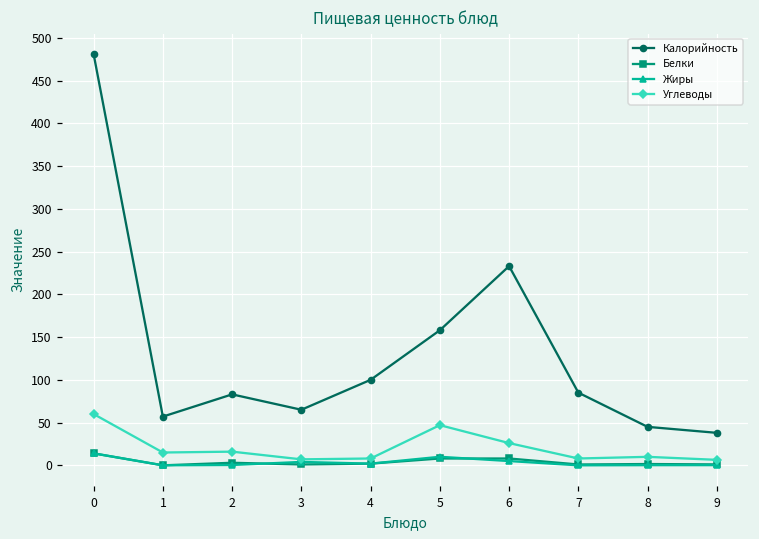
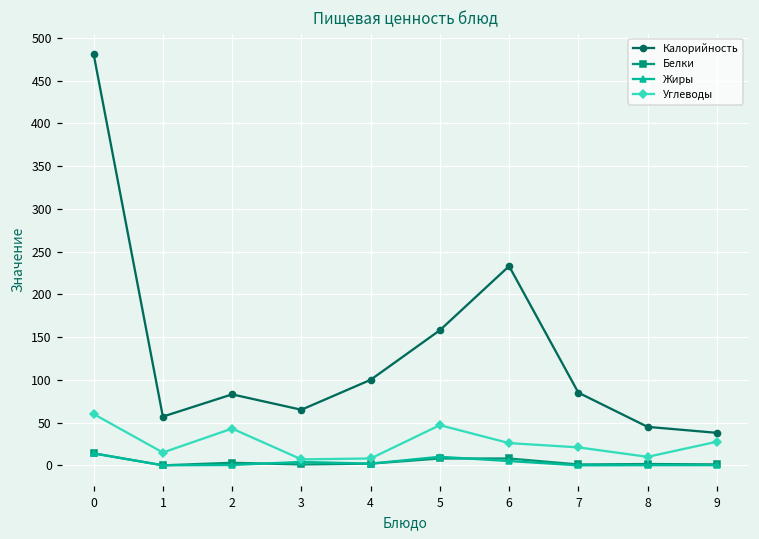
Углеводы, 2: 20 -> 40
Углеводы, 7: 10 -> 20
Углеводы, 9: 10 -> 30
